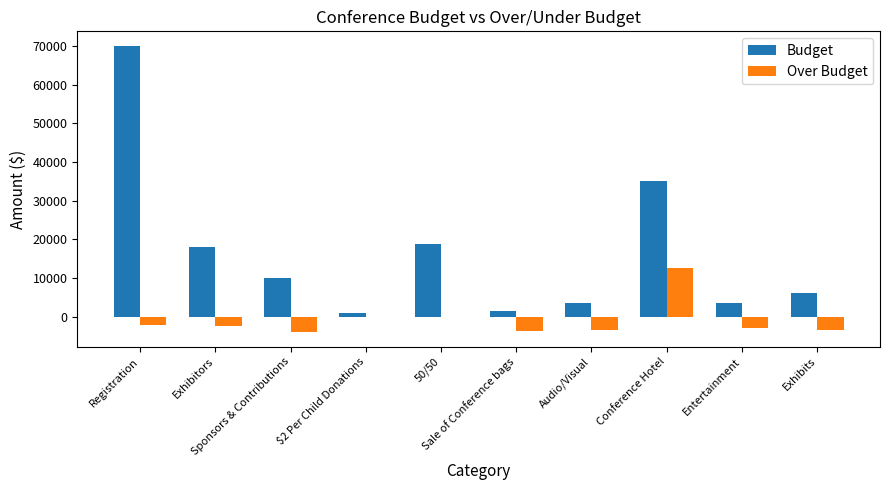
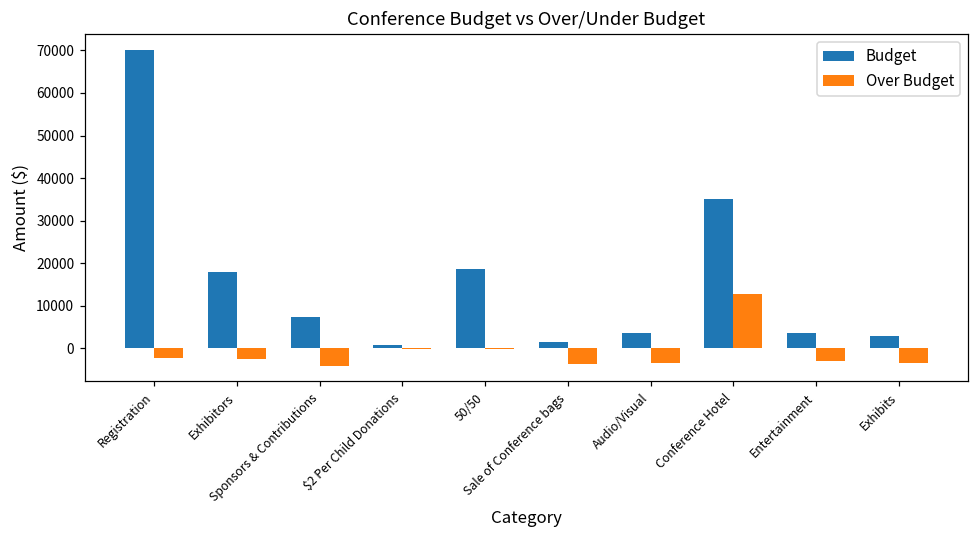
Budget, Sponsors & Contributions: 10000 -> 7000
Budget, Exhibits: 6000 -> 3000
